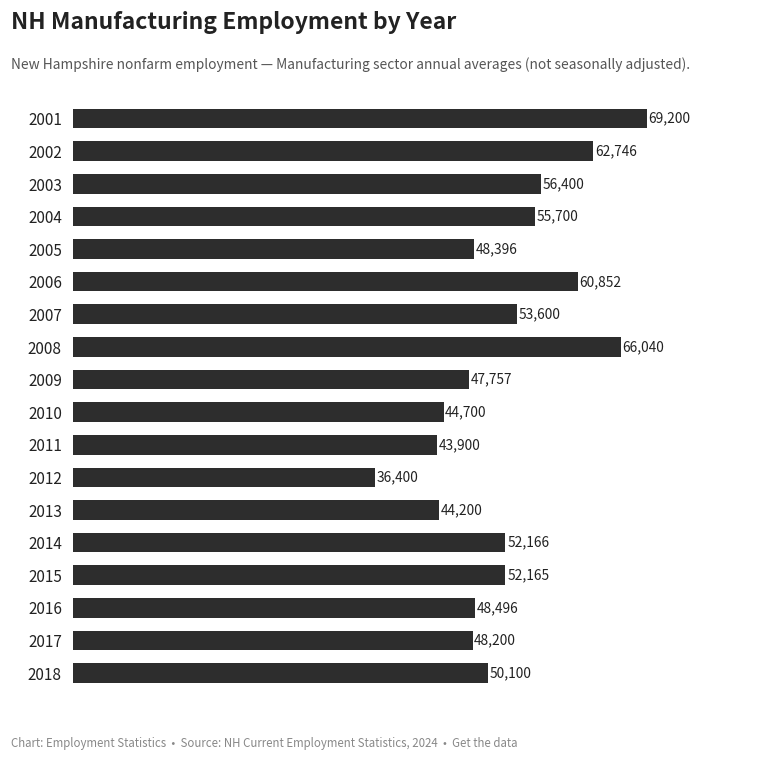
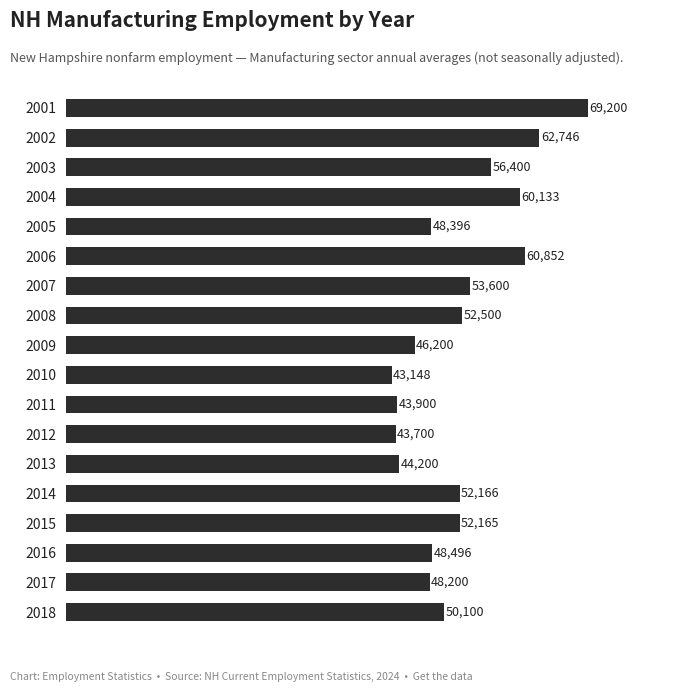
2004: 55,700 -> 60,133
2008: 66,040 -> 52,500
2009: 47,757 -> 46,200
2010: 44,700 -> 43,148
2012: 36,400 -> 43,700
